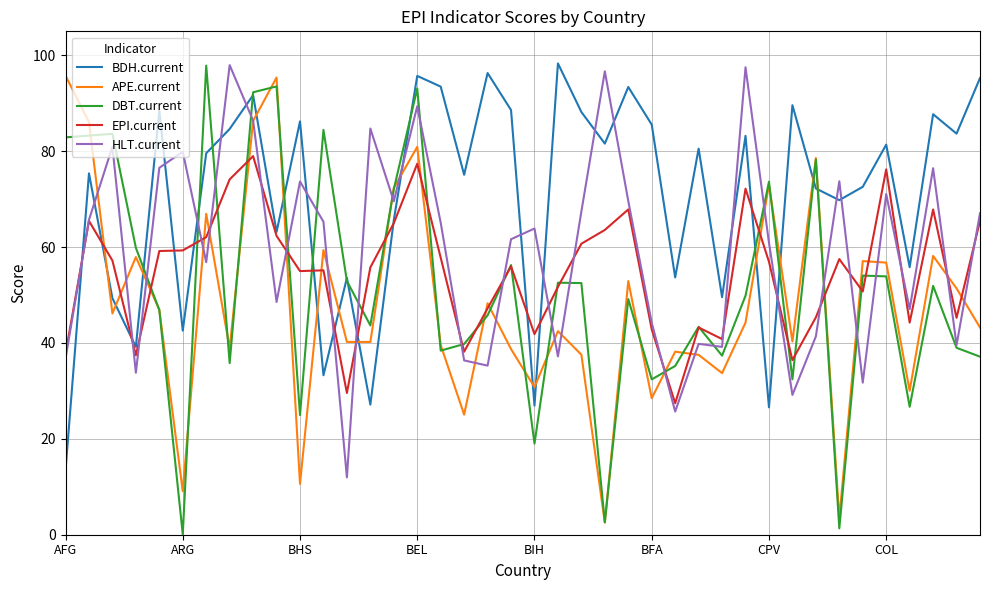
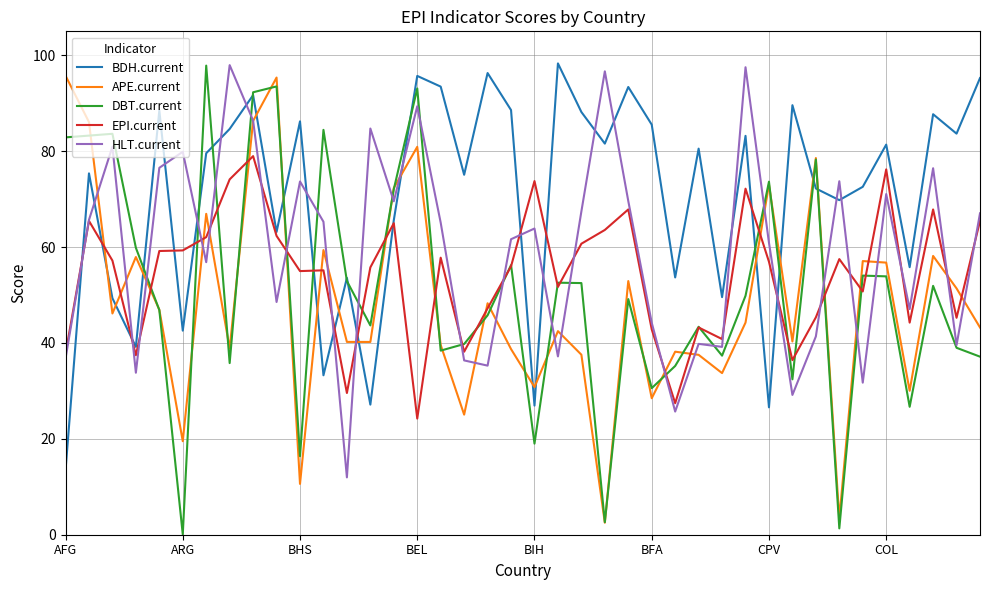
APE.current, ARG: 9 -> 20
DBT.current, BHS: 25 -> 16
EPI.current, BEL: 77 -> 24
EPI.current, BIH: 42 -> 74
DBT.current, BFA: 32 -> 31
